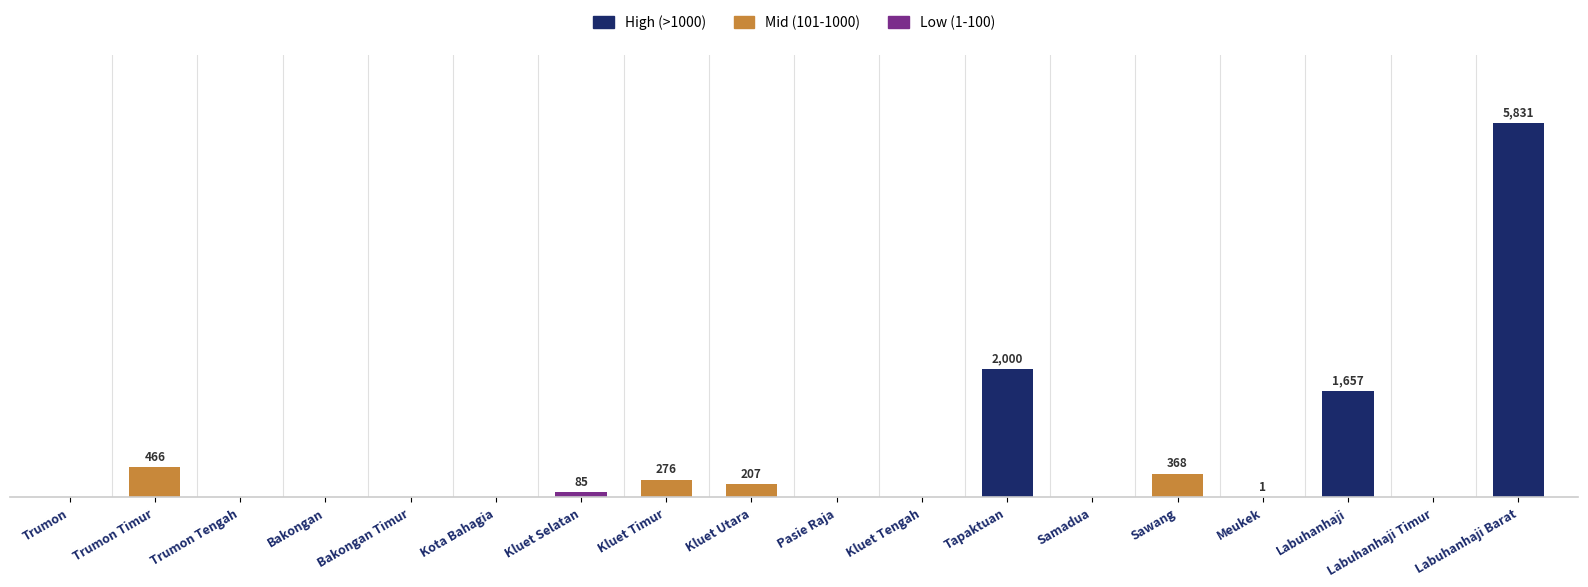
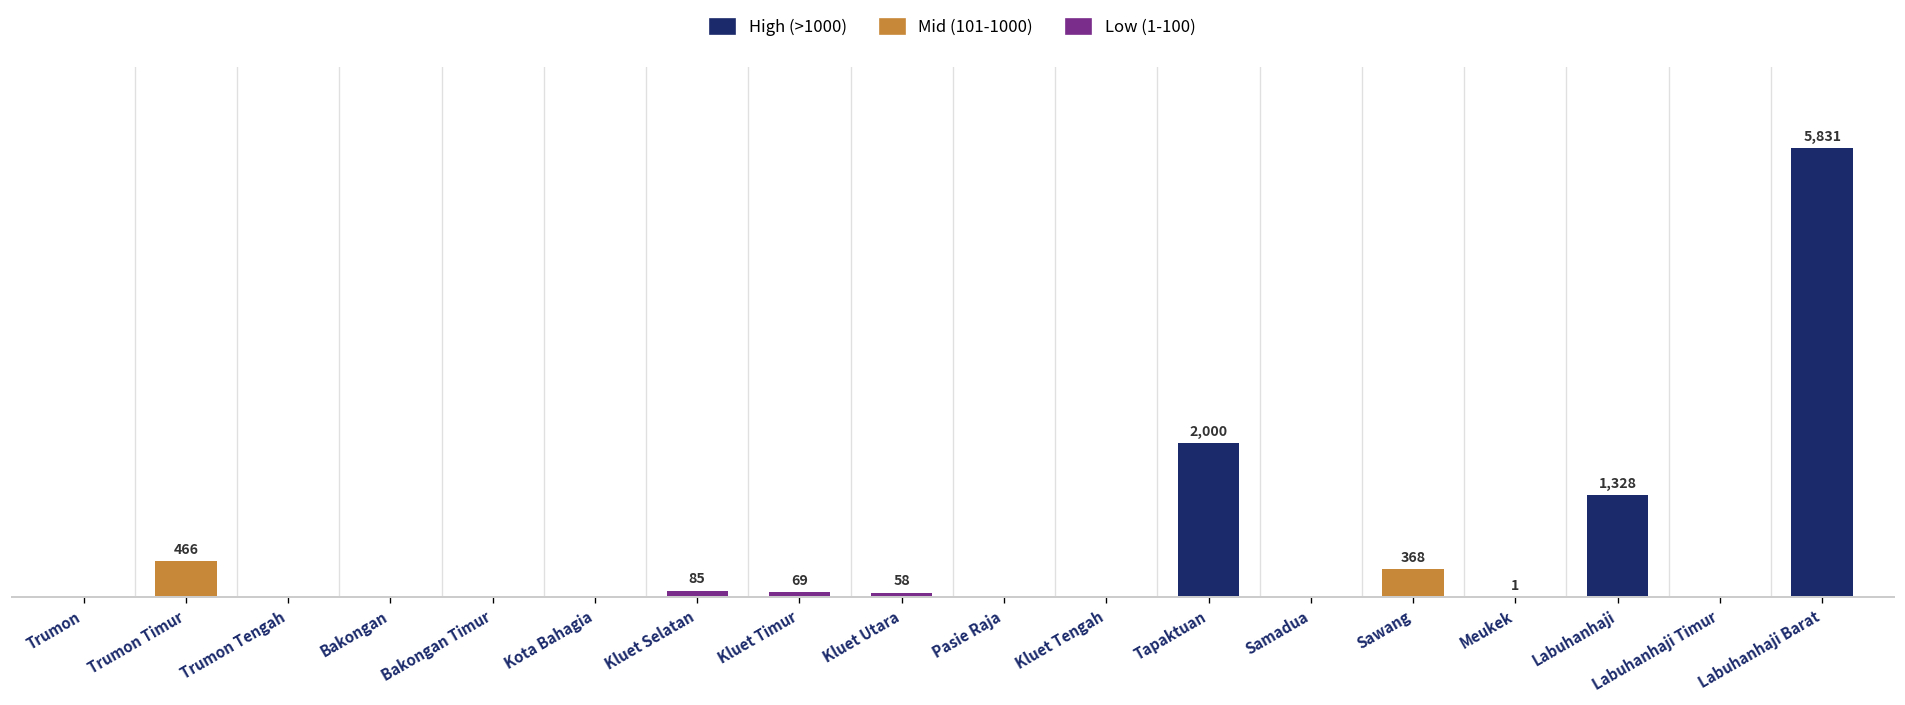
Kluet Timur: 276 -> 69
Kluet Utara: 207 -> 58
Labuhanhaji: 1,657 -> 1,328
